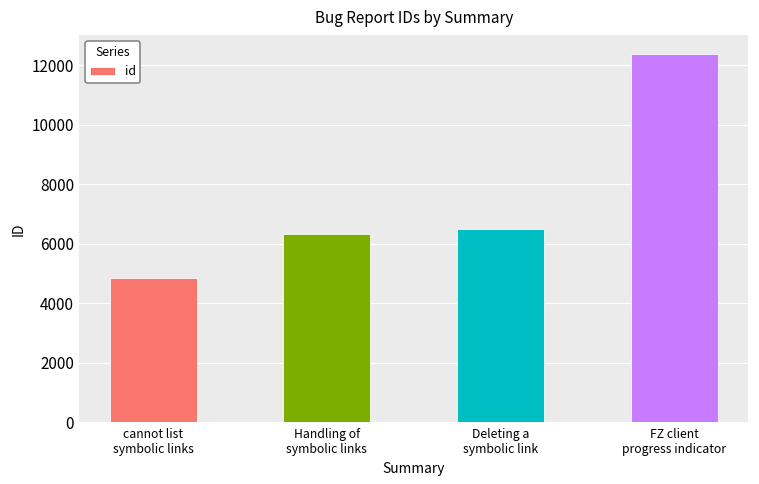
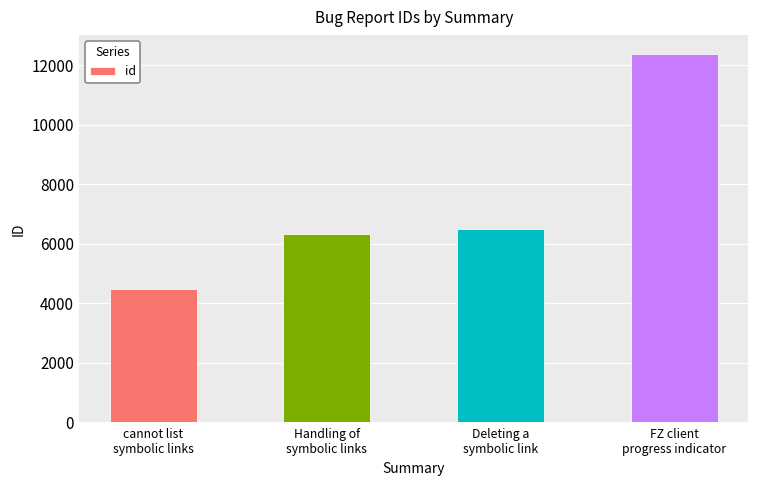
cannot list symbolic links: 4900 -> 4500
